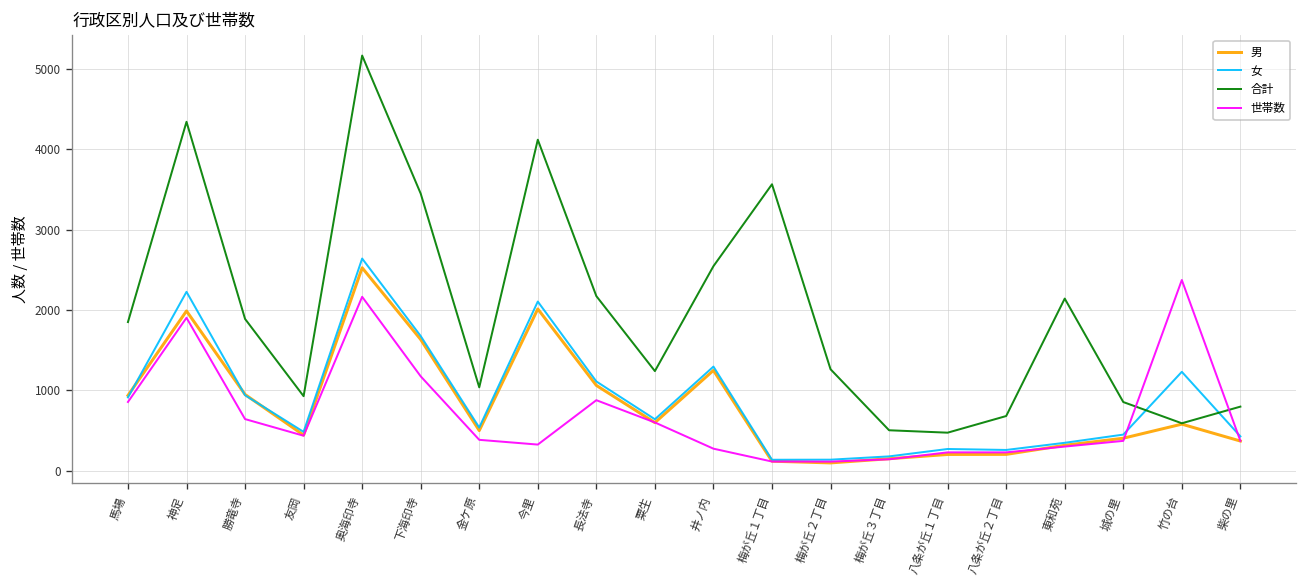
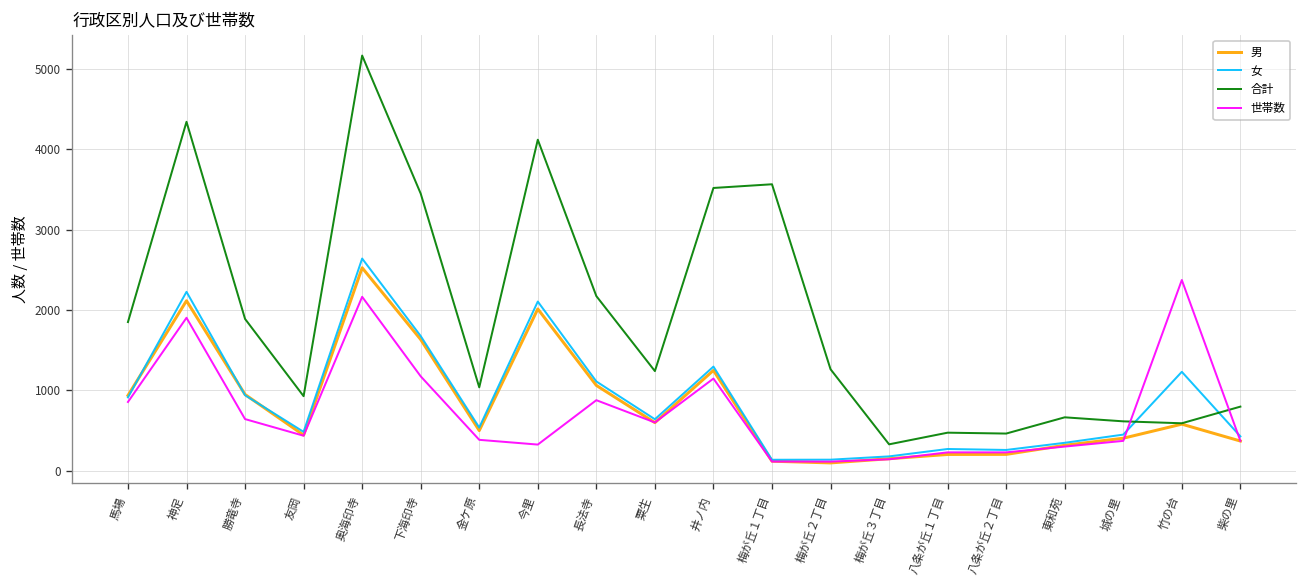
男, 神足: 2000 -> 2100
合計, 井ノ内: 2500 -> 3500
世帯数, 井ノ内: 300 -> 1100
合計, 梅が丘３丁目: 500 -> 300
合計, 八条が丘２丁目: 700 -> 500
合計, 東和苑: 2100 -> 700
合計, 城の里: 900 -> 600
